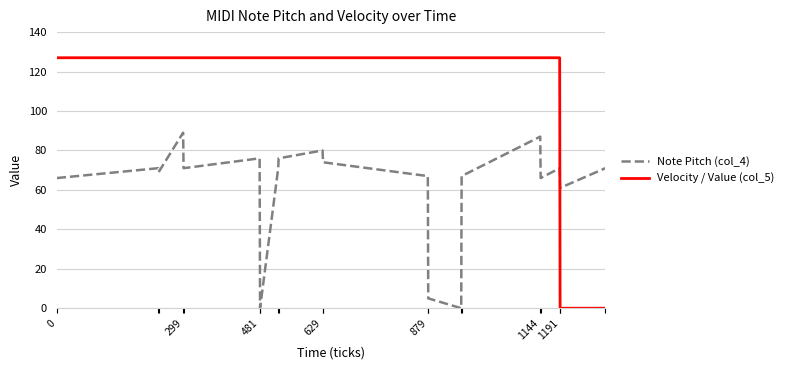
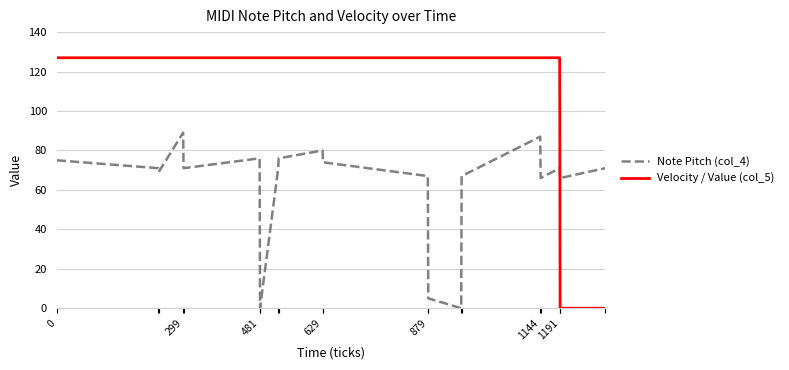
Note Pitch (col_4), 0: 66 -> 75
Note Pitch (col_4), 1191: 61 -> 66
